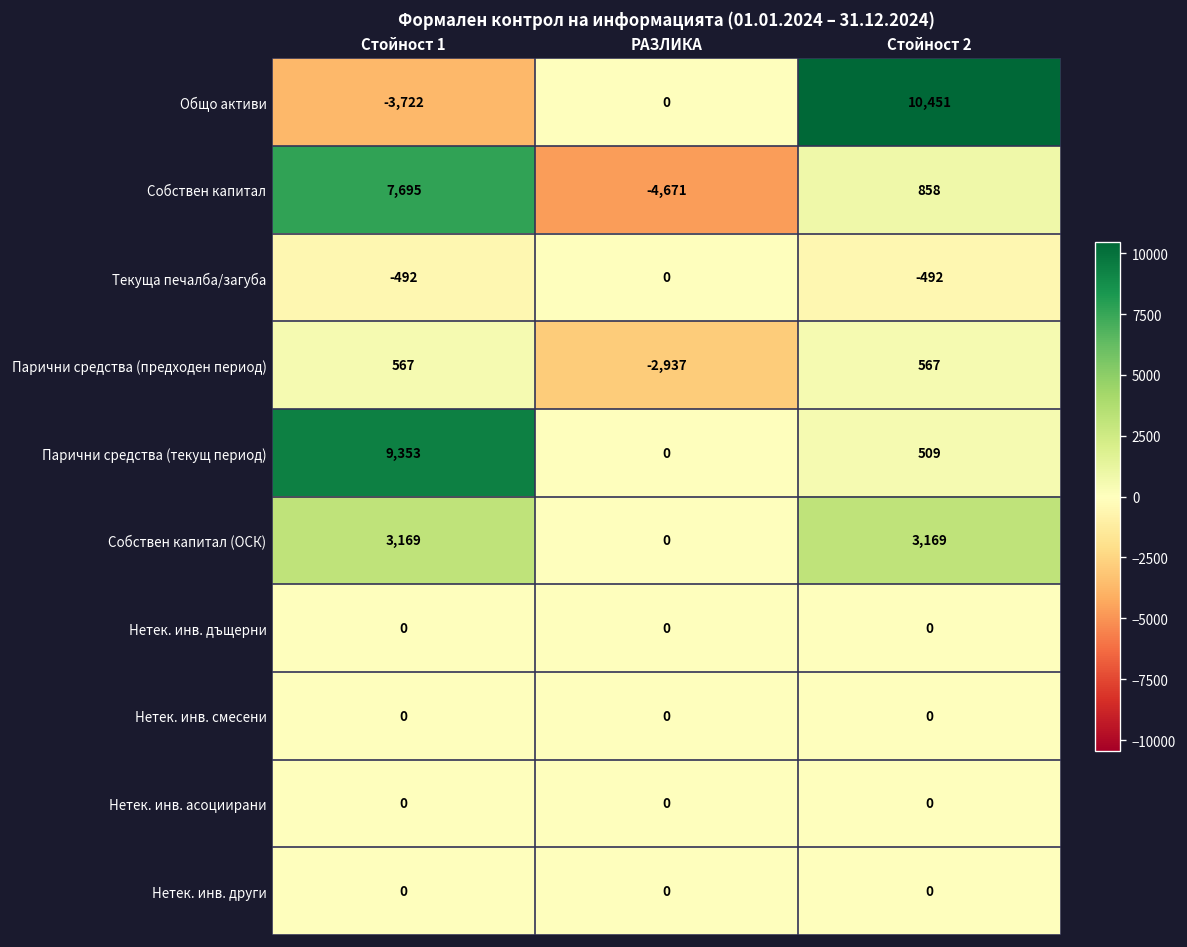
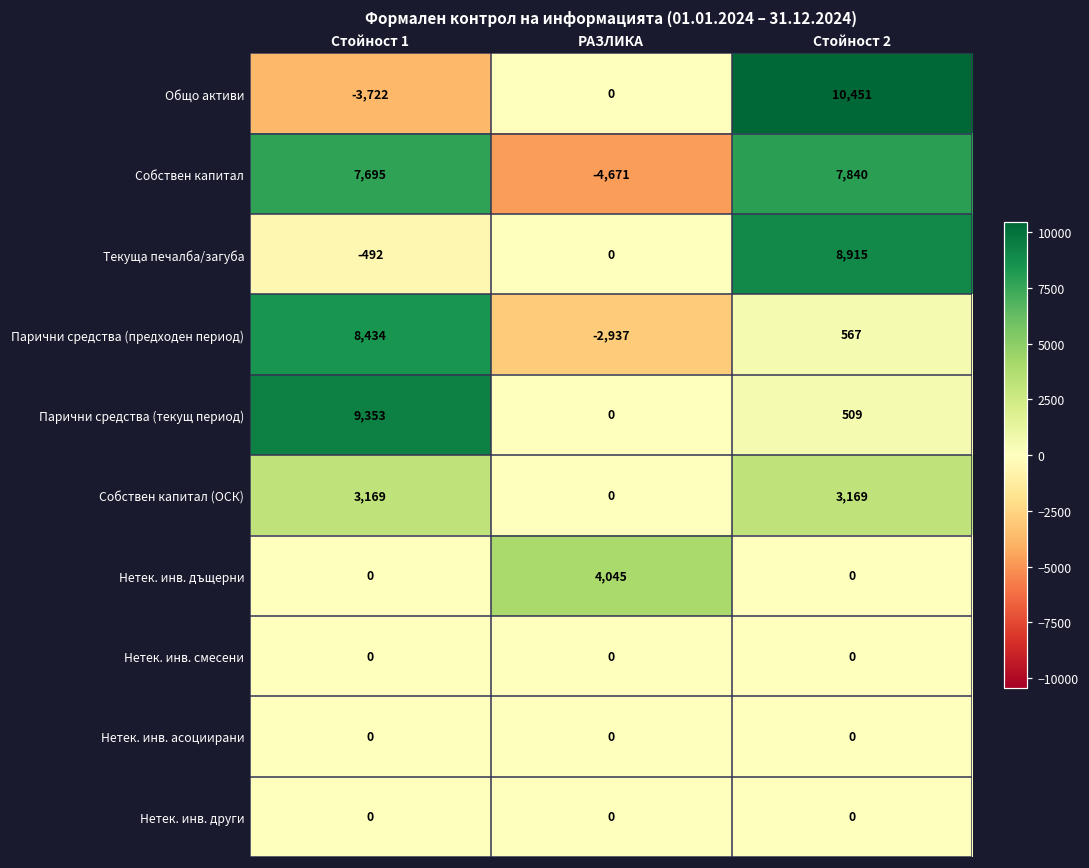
Собствен капитал, Стойност 2: 858 -> 7,840
Текуща печалба/загуба, Стойност 2: -492 -> 8,915
Парични средства (предходен период), Стойност 1: 567 -> 8,434
Нетек. инв. дъщерни, РАЗЛИКА: 0 -> 4,045
